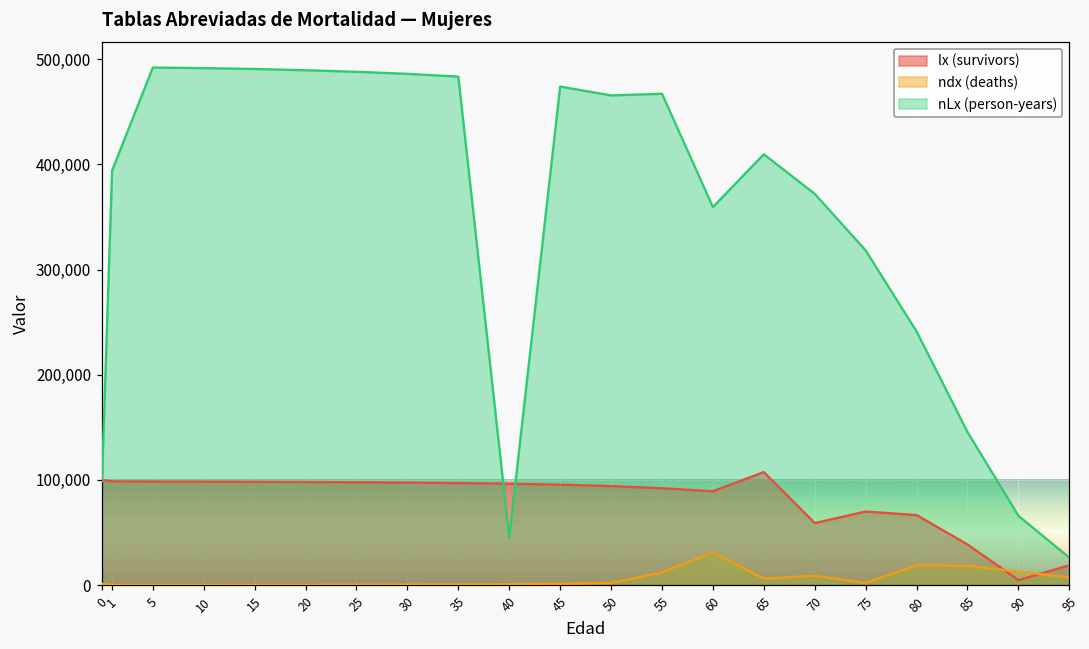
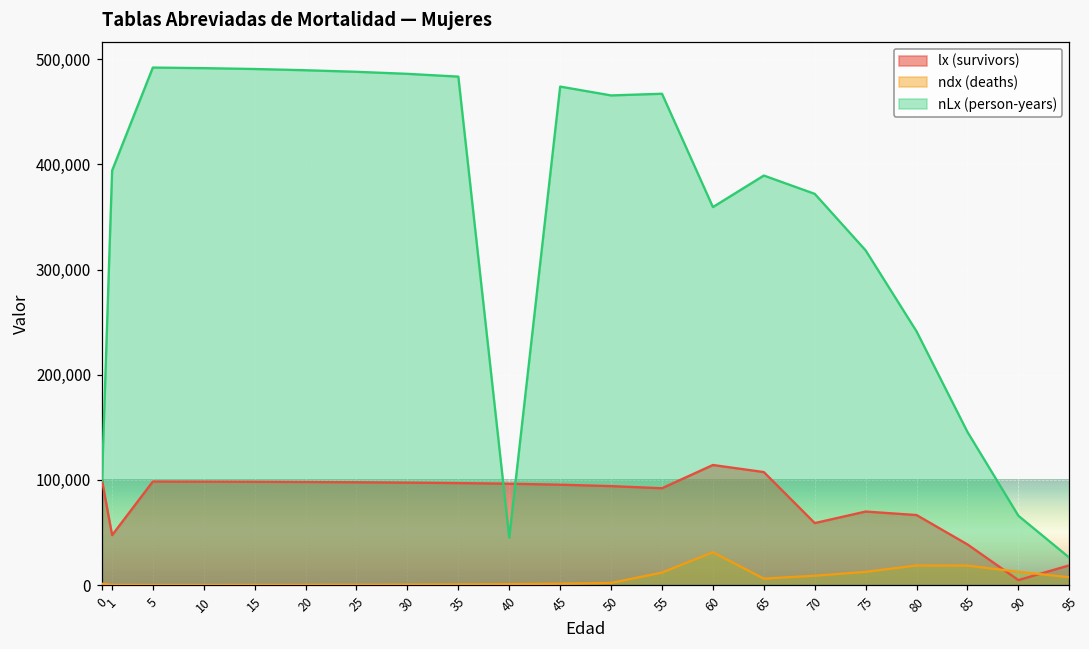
lx (survivors), 1: 100,000 -> 50,000
lx (survivors), 60: 90,000 -> 110,000
nLx (person-years), 65: 410,000 -> 390,000
ndx (deaths), 75: 0 -> 10,000
